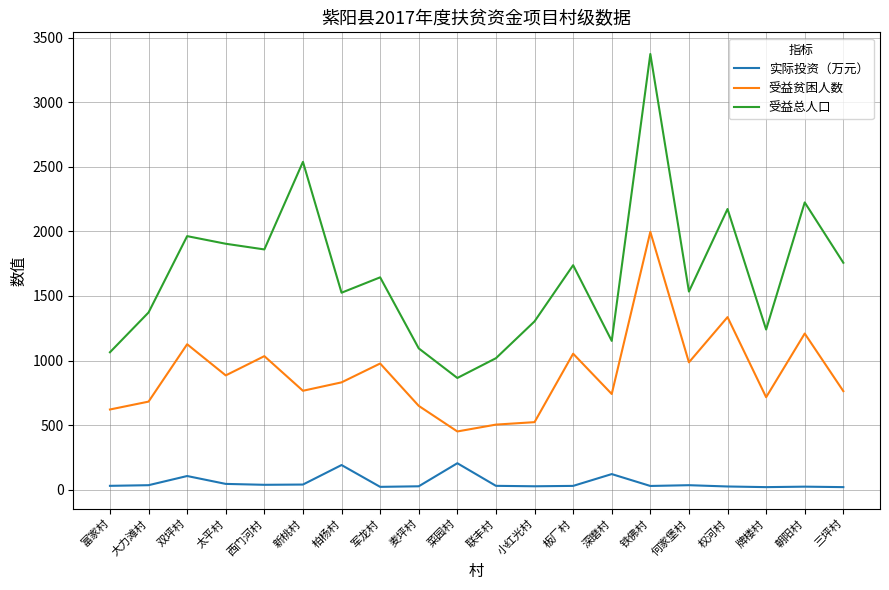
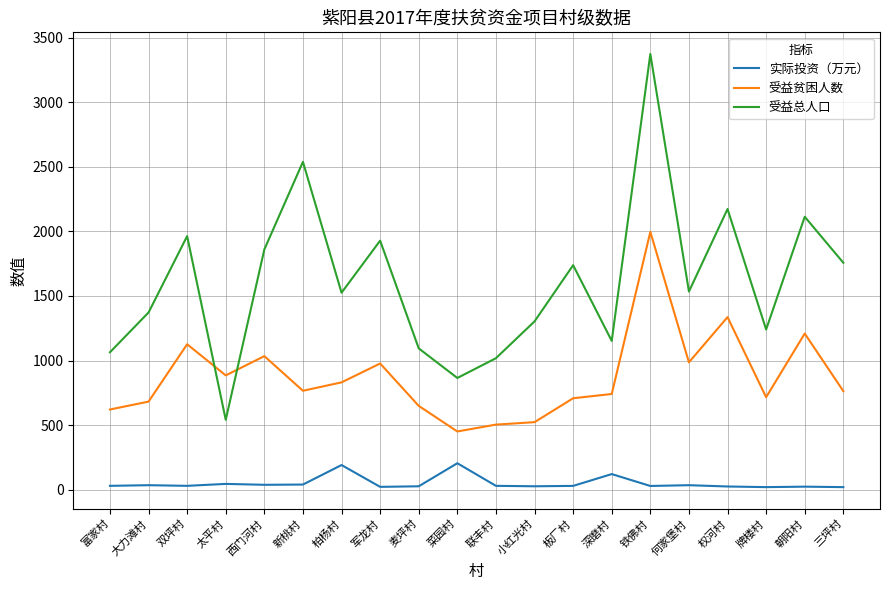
实际投资（万元）, 双坪村: 110 -> 30
受益总人口, 太平村: 1900 -> 540
受益总人口, 军龙村: 1640 -> 1930
受益贫困人数, 板厂村: 1050 -> 710
受益总人口, 朝阳村: 2220 -> 2110
